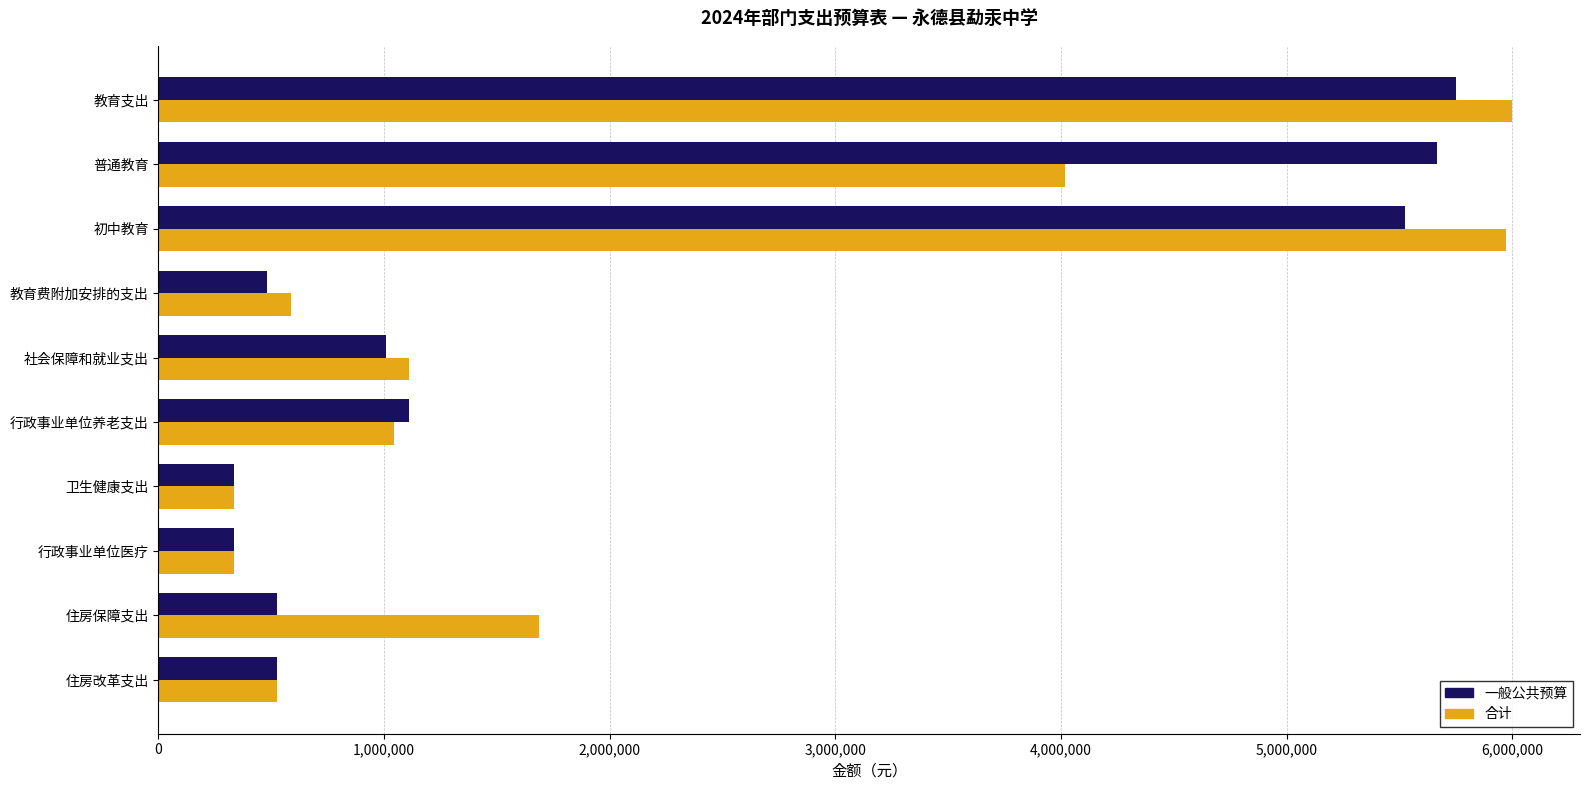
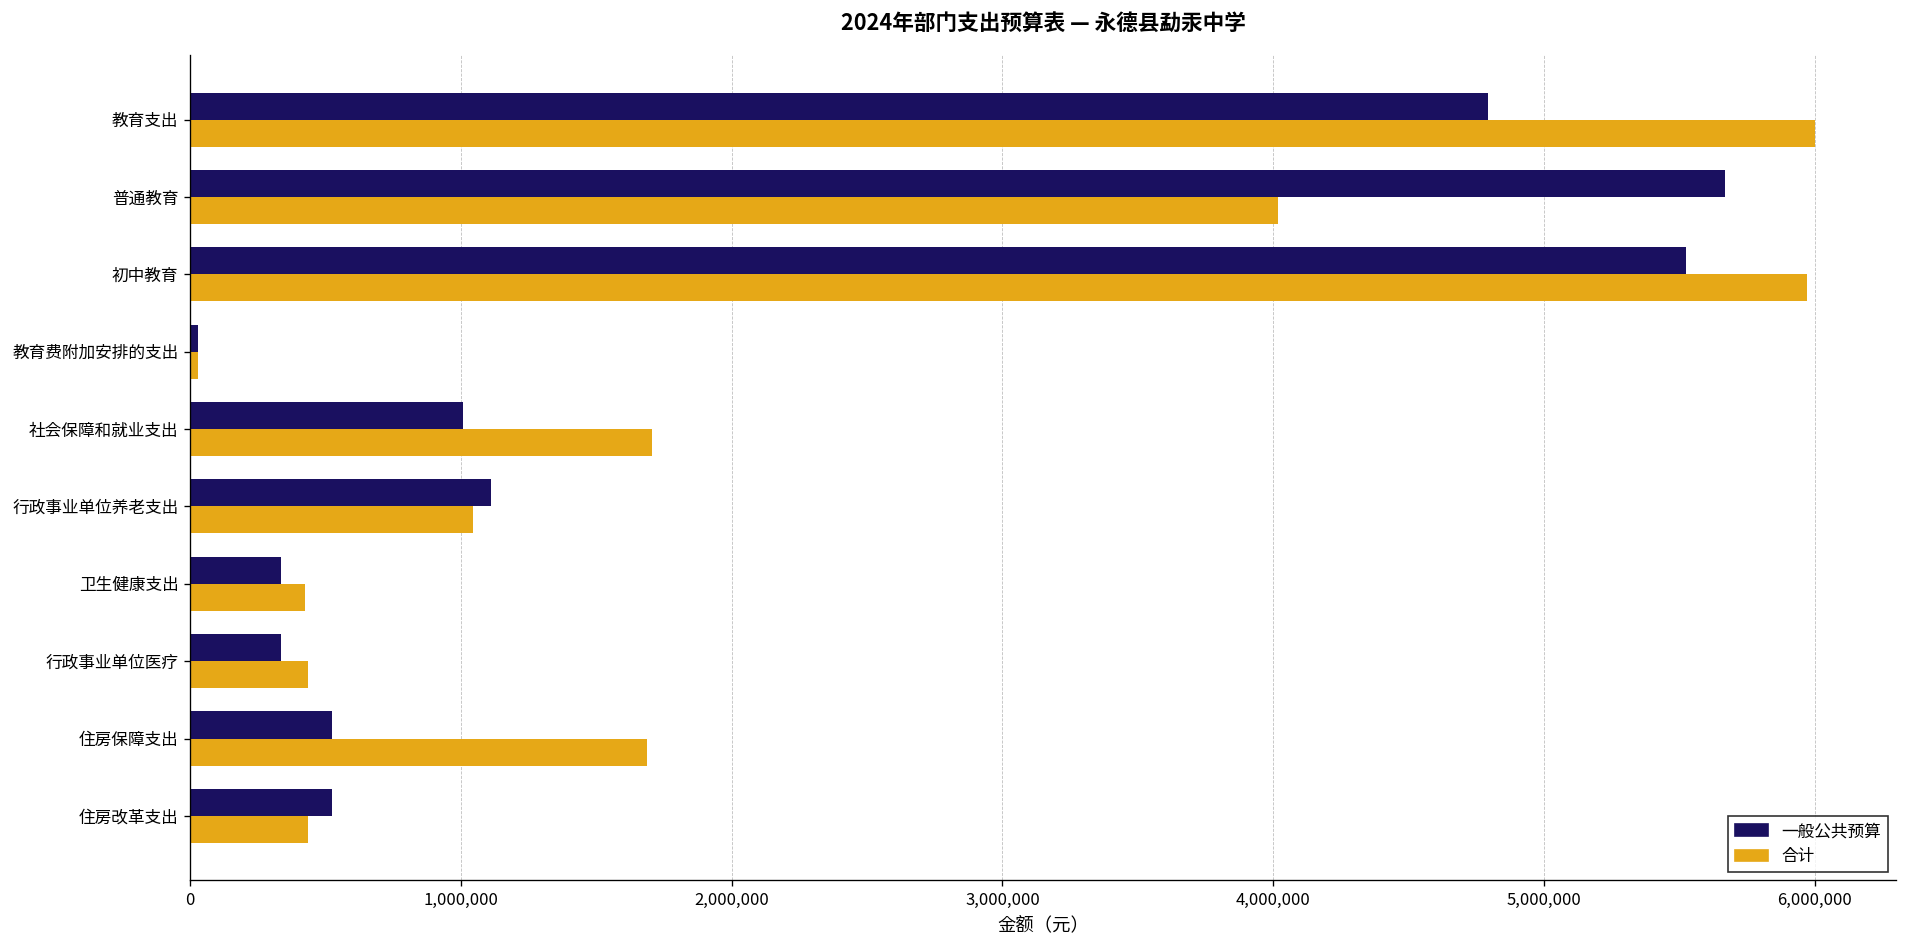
一般公共预算, 教育支出: 5,750,000 -> 4,790,000
一般公共预算, 教育费附加安排的支出: 480,000 -> 30,000
合计, 教育费附加安排的支出: 590,000 -> 30,000
合计, 社会保障和就业支出: 1,110,000 -> 1,710,000
合计, 卫生健康支出: 340,000 -> 420,000
合计, 行政事业单位医疗: 340,000 -> 440,000
合计, 住房改革支出: 530,000 -> 430,000
